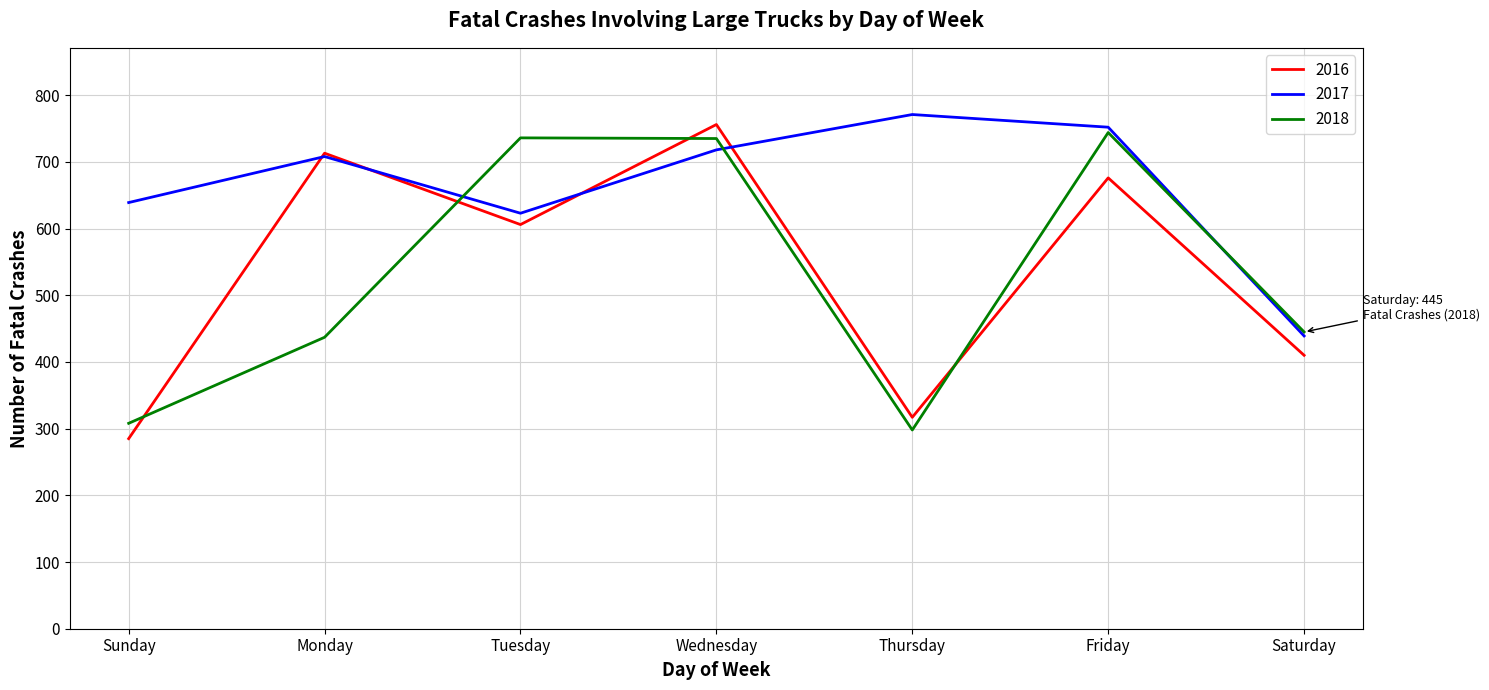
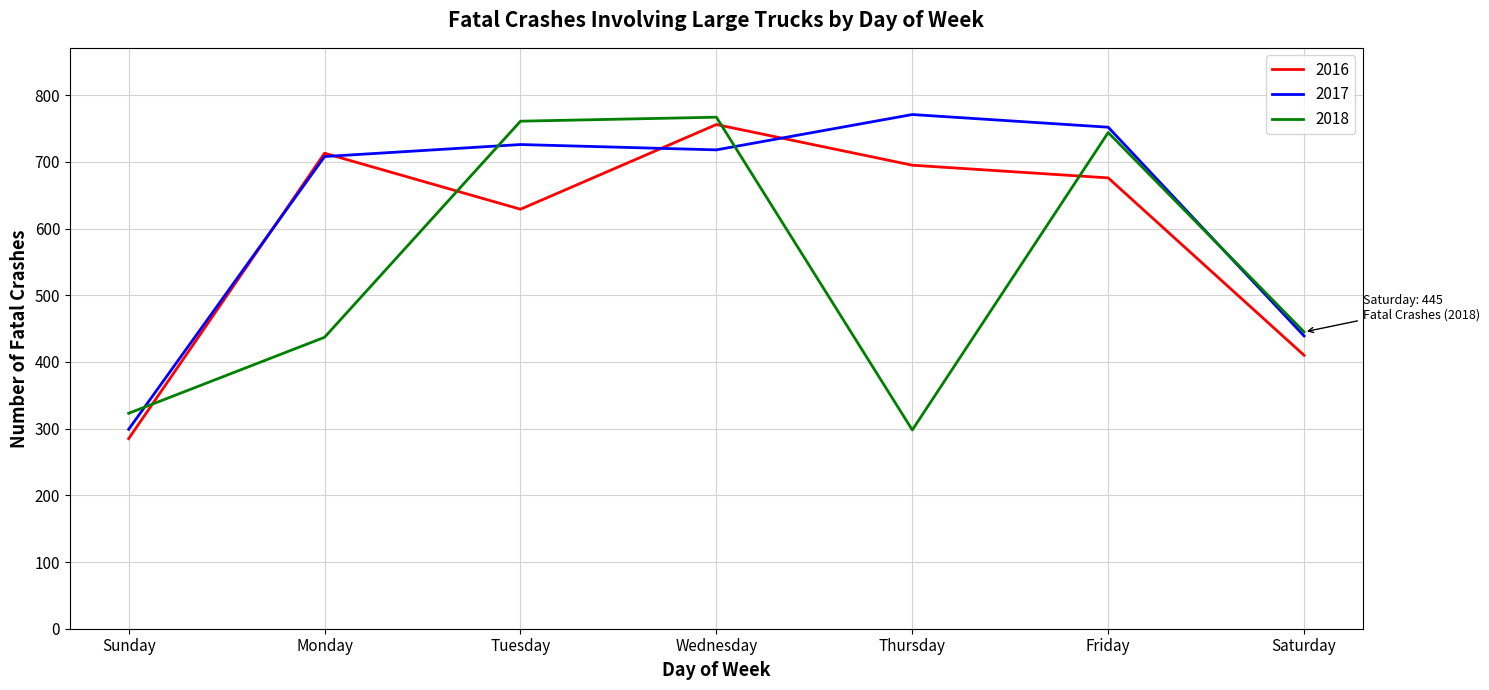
2017, Sunday: 640 -> 300
2018, Sunday: 310 -> 320
2016, Tuesday: 610 -> 630
2017, Tuesday: 620 -> 730
2018, Tuesday: 740 -> 760
2018, Wednesday: 740 -> 770
2016, Thursday: 320 -> 700
